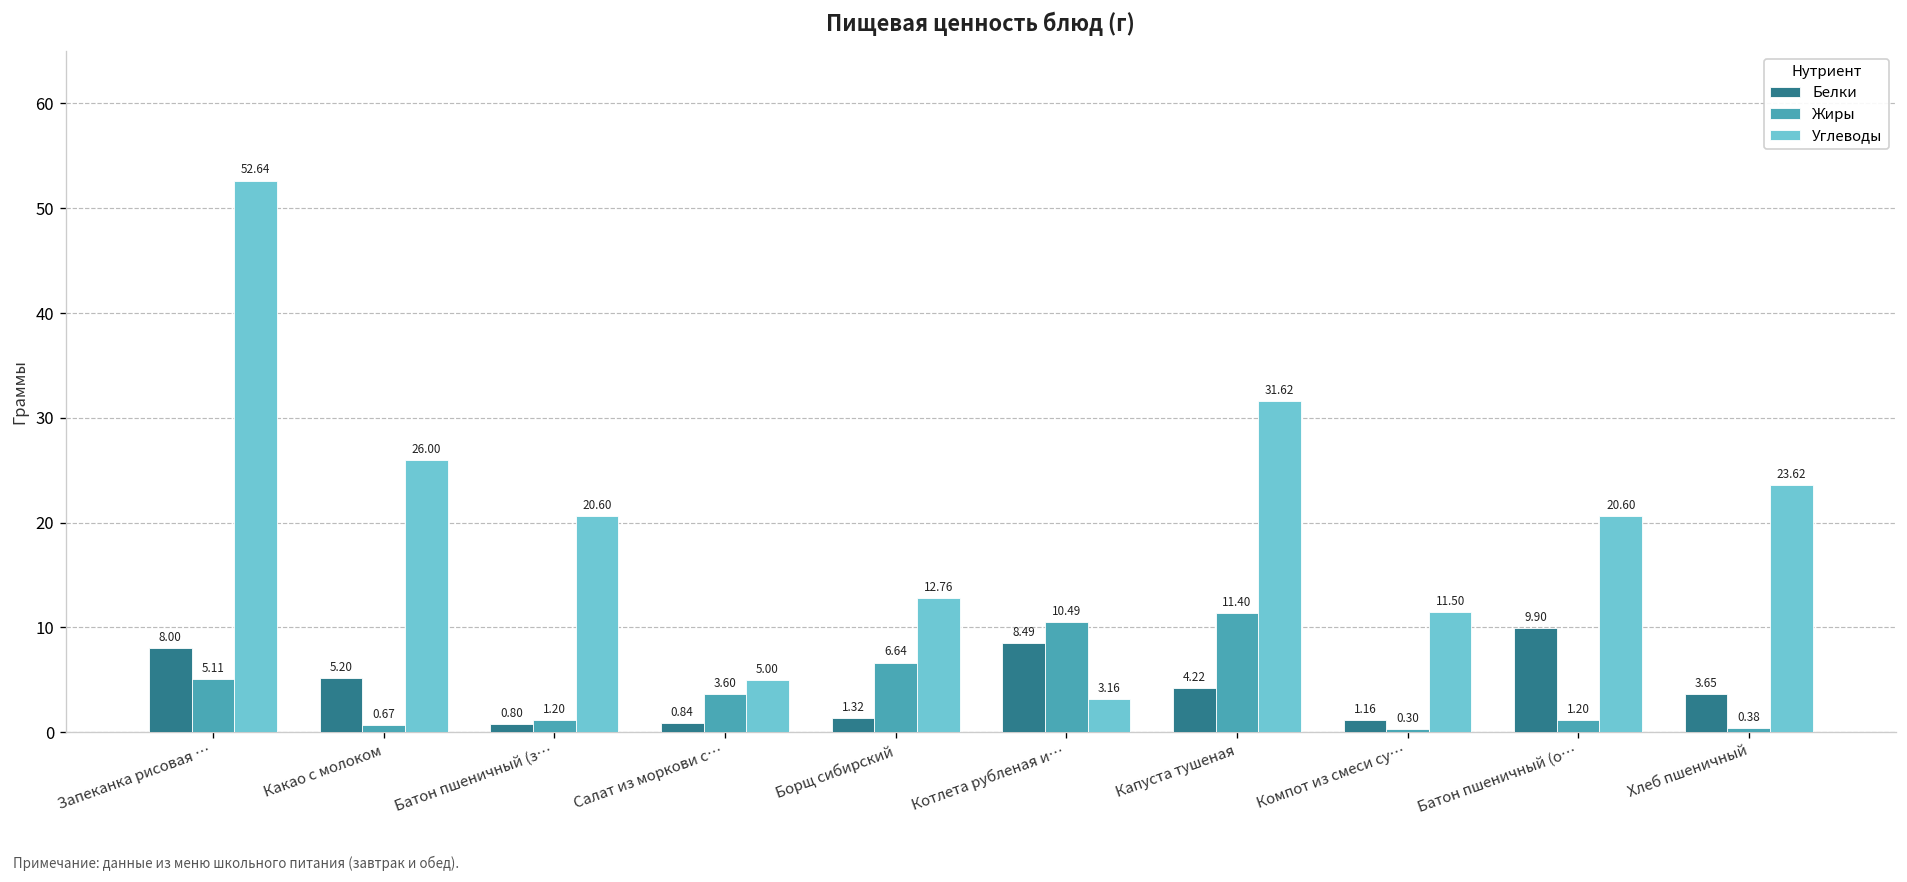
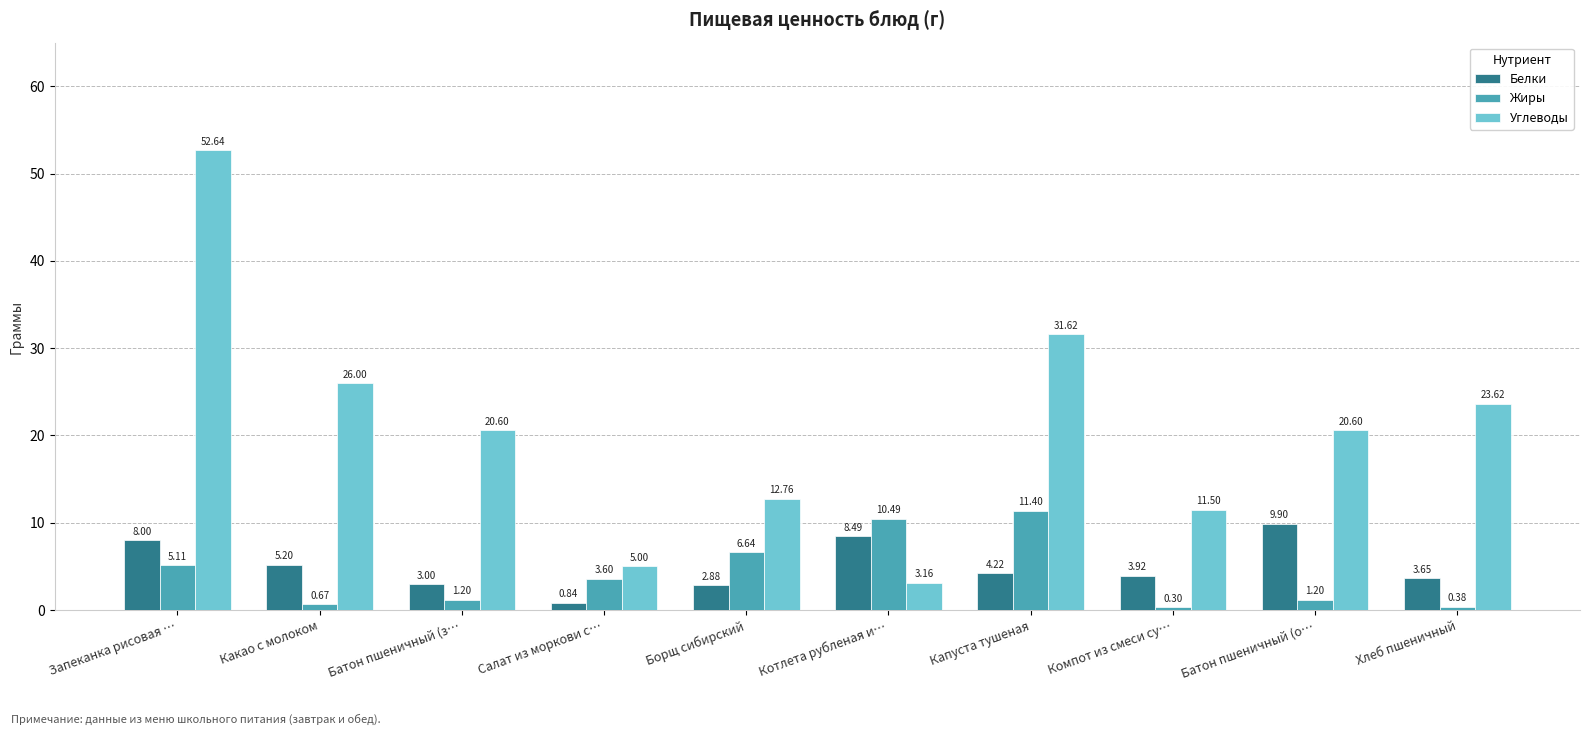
Белки, Батон пшеничный (з…: 0.80 -> 3.00
Белки, Борщ сибирский: 1.32 -> 2.88
Белки, Компот из смеси су…: 1.16 -> 3.92
